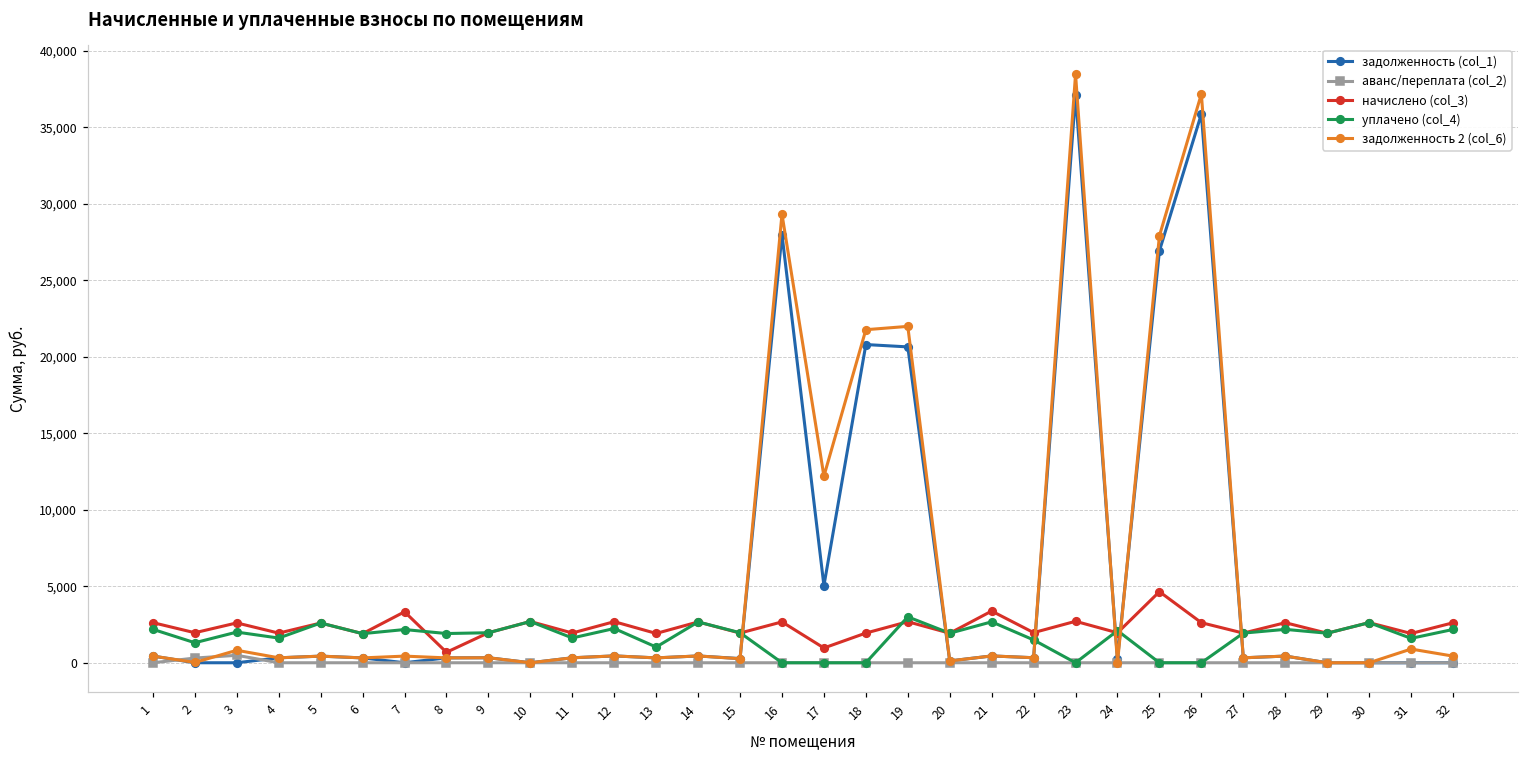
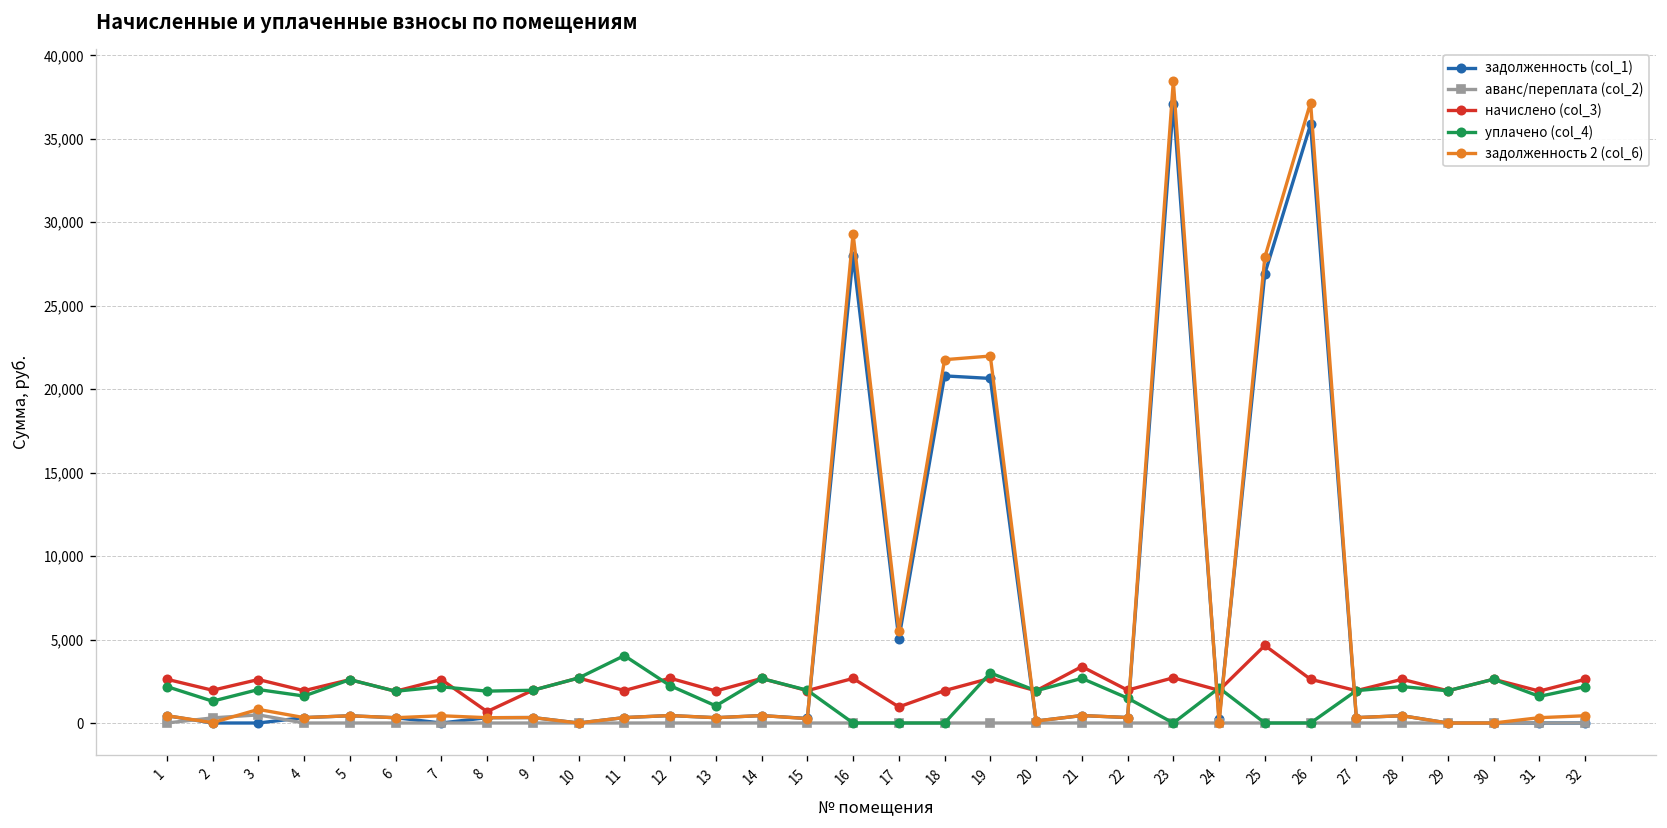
начислено (col_3), 7: 3,300 -> 2,600
уплачено (col_4), 11: 1,600 -> 4,000
задолженность 2 (col_6), 17: 12,200 -> 5,500
задолженность 2 (col_6), 31: 900 -> 300
